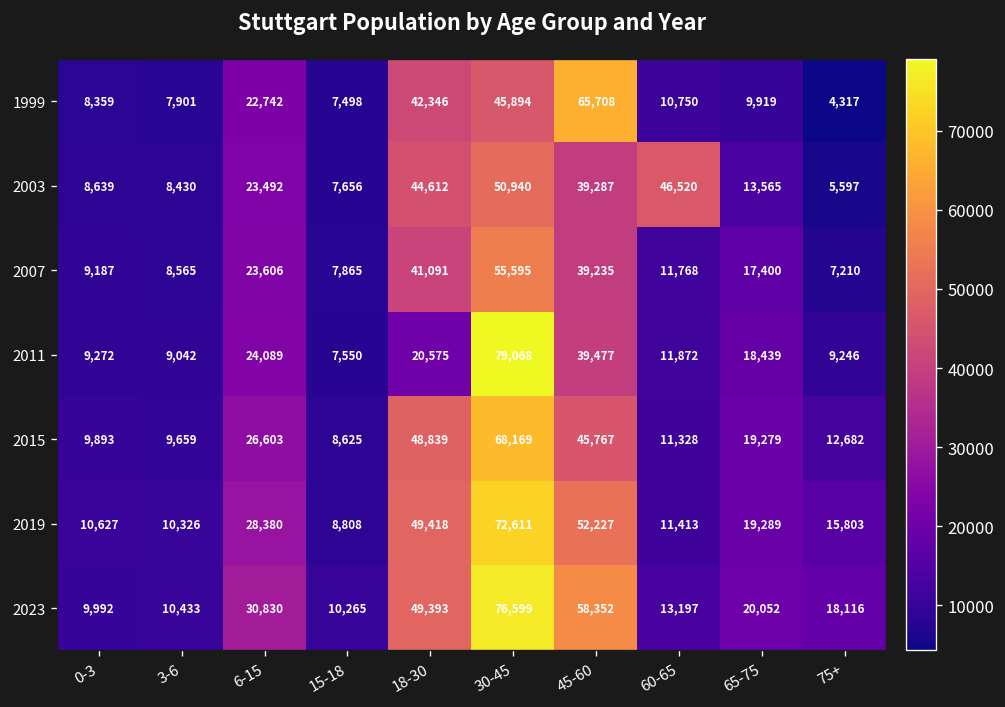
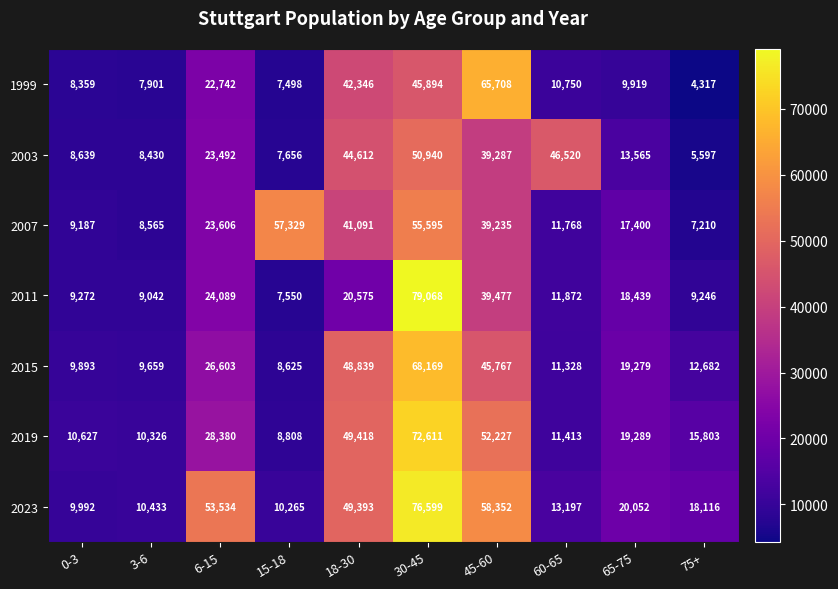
2007, 15-18: 7,865 -> 57,329
2023, 6-15: 30,830 -> 53,534
